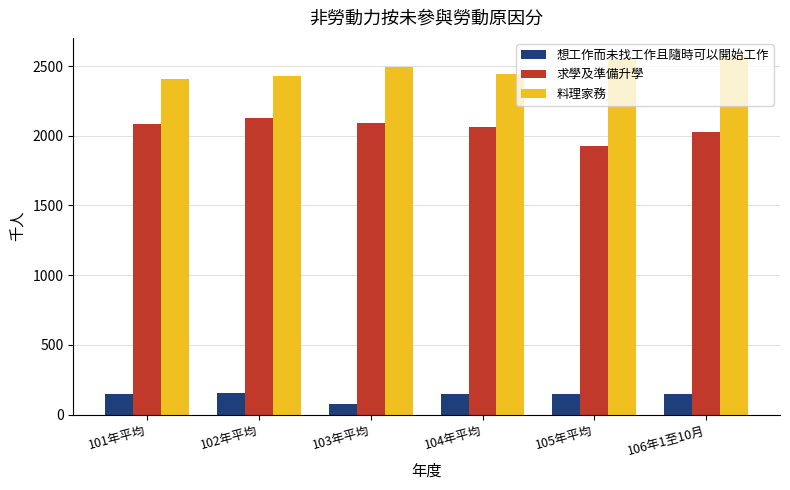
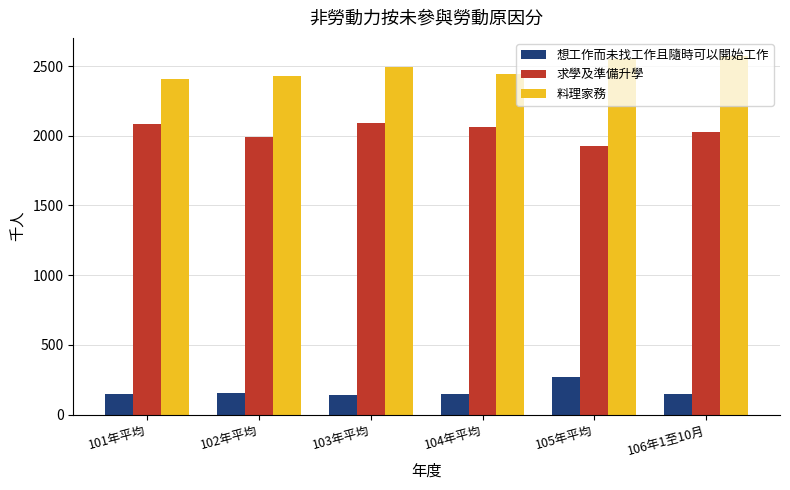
求學及準備升學, 102年平均: 2130 -> 1990
想工作而未找工作且隨時可以開始工作, 103年平均: 80 -> 140
想工作而未找工作且隨時可以開始工作, 105年平均: 150 -> 270
